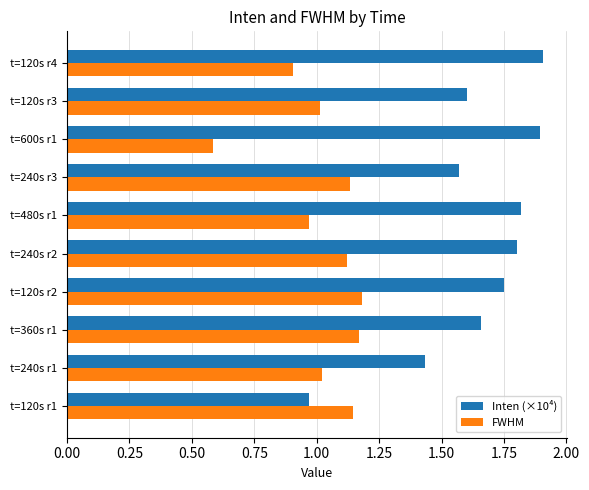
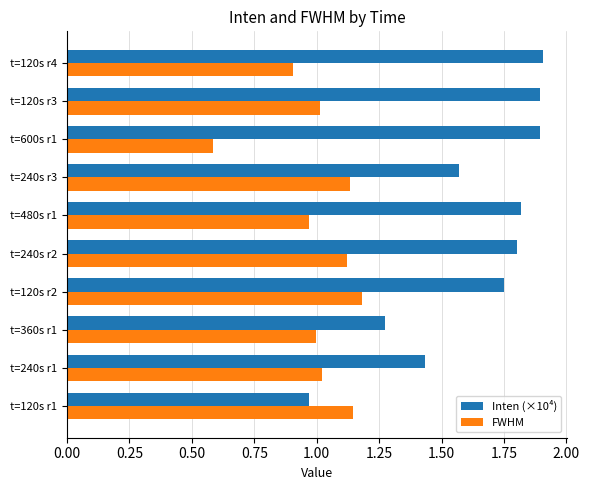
Inten (×10⁴), t=120s r3: 1.60 -> 1.90
Inten (×10⁴), t=360s r1: 1.66 -> 1.27
FWHM, t=360s r1: 1.17 -> 1.00
